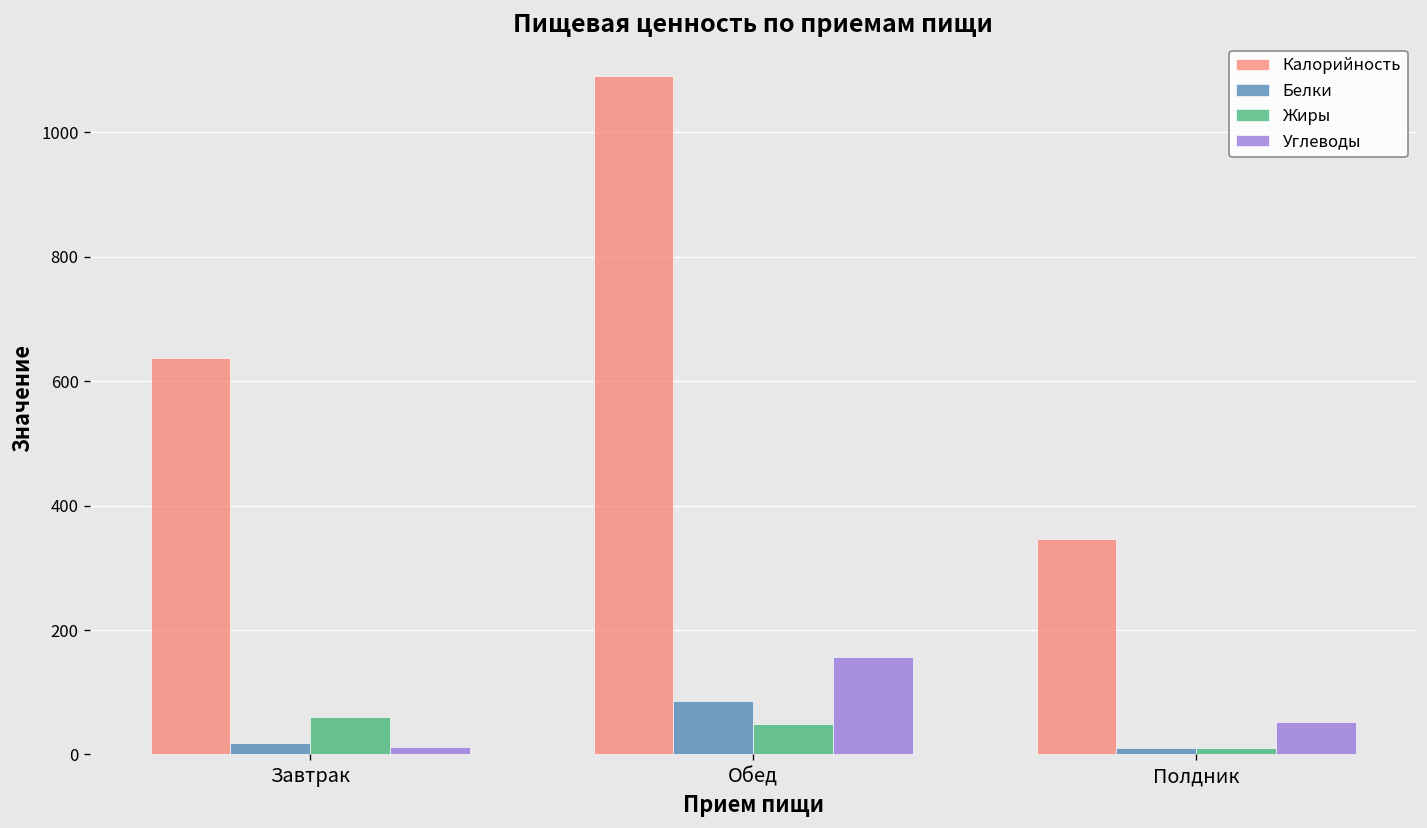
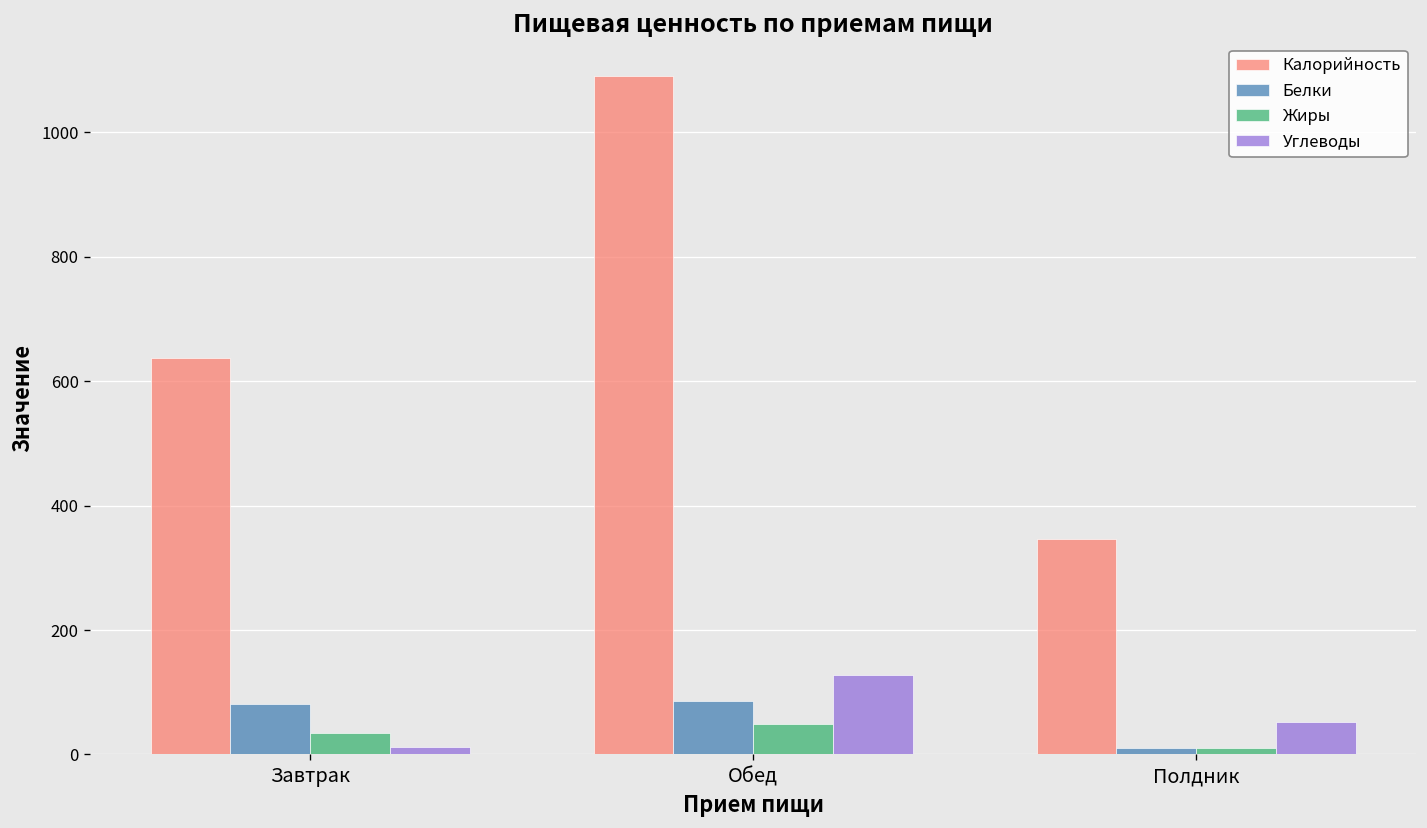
Белки, Завтрак: 20 -> 80
Жиры, Завтрак: 60 -> 30
Углеводы, Обед: 160 -> 130
